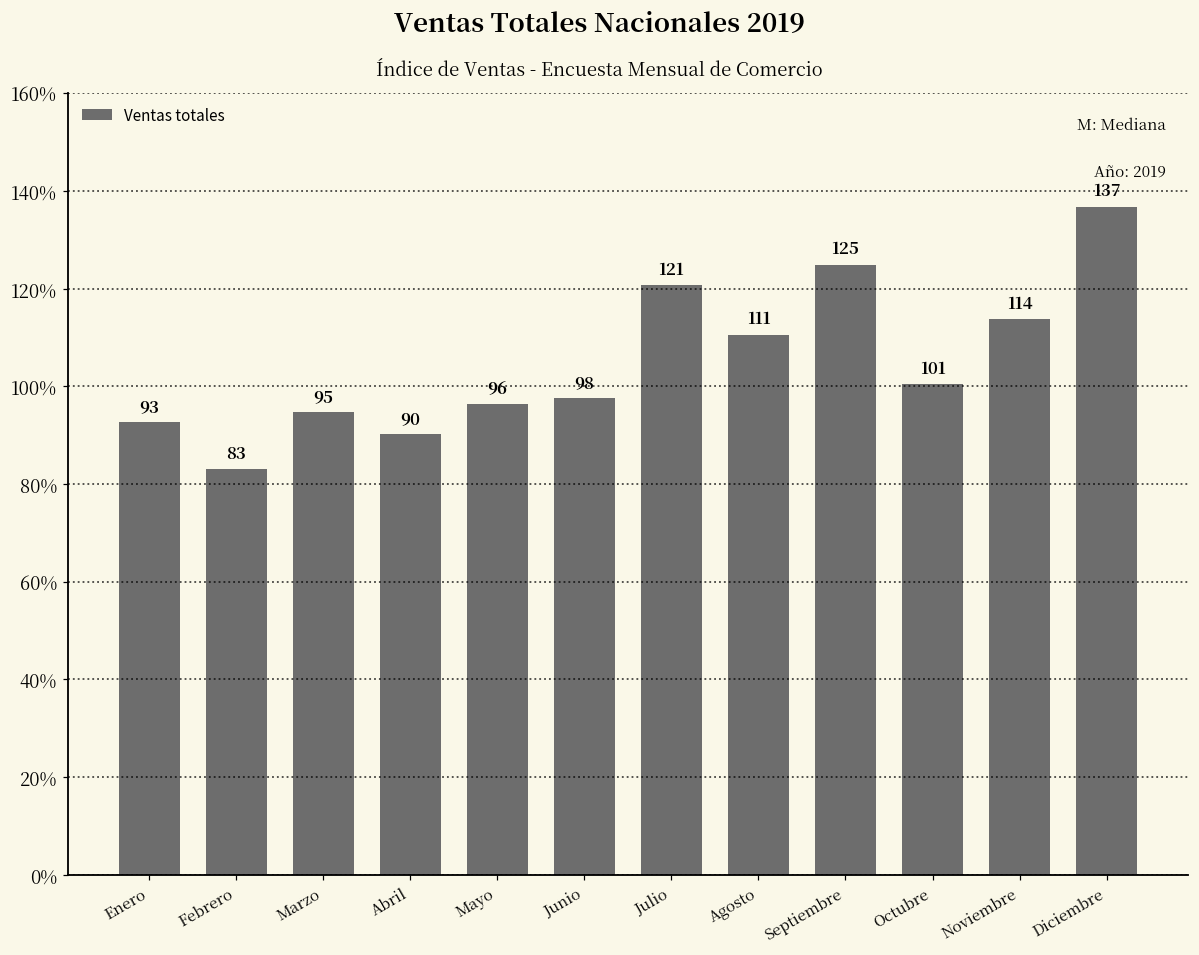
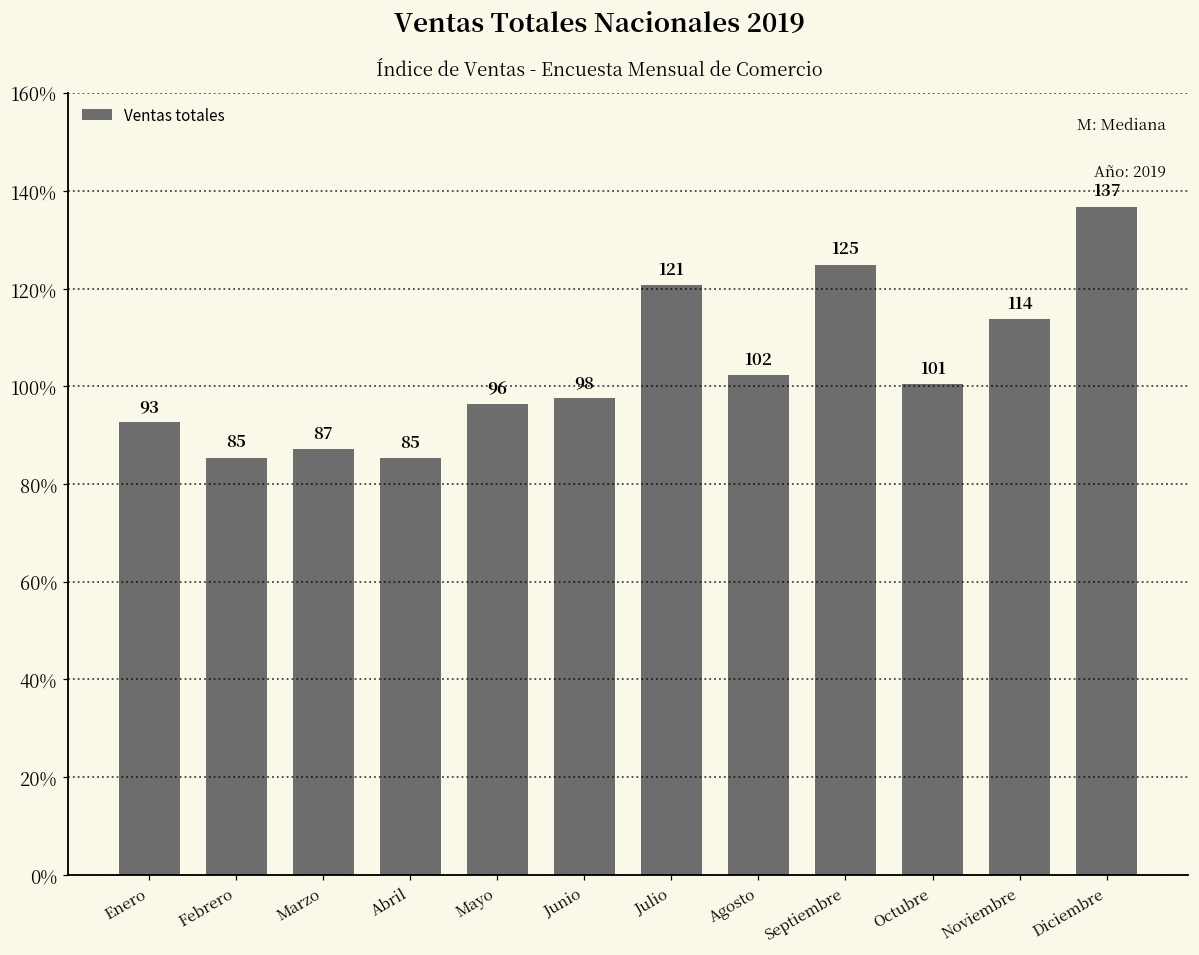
Febrero: 83 -> 85
Marzo: 95 -> 87
Abril: 90 -> 85
Agosto: 111 -> 102
